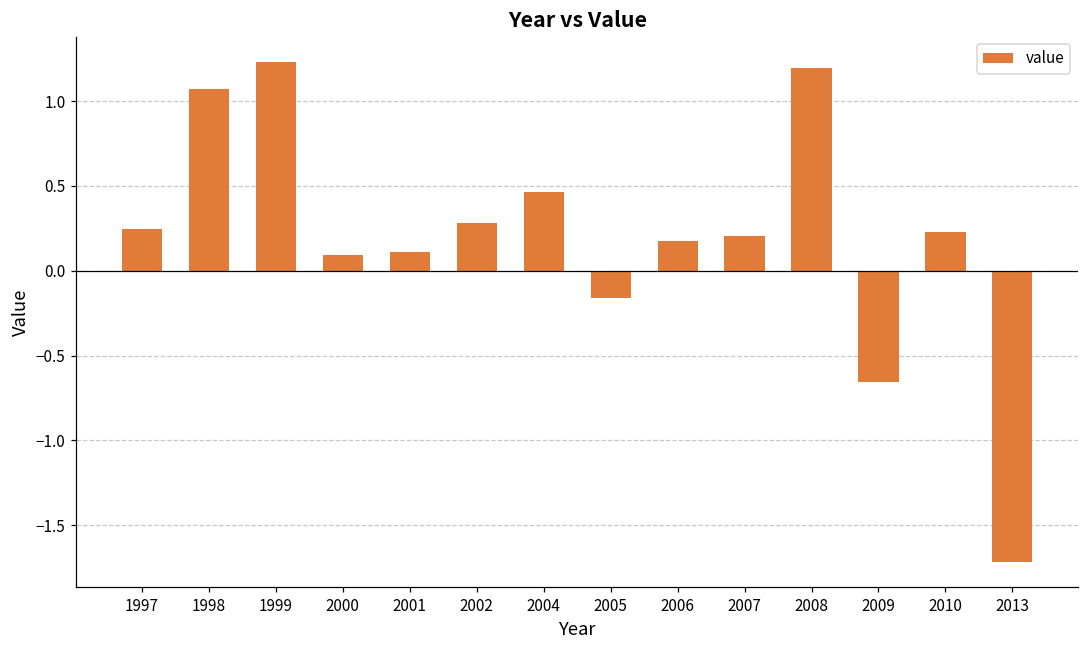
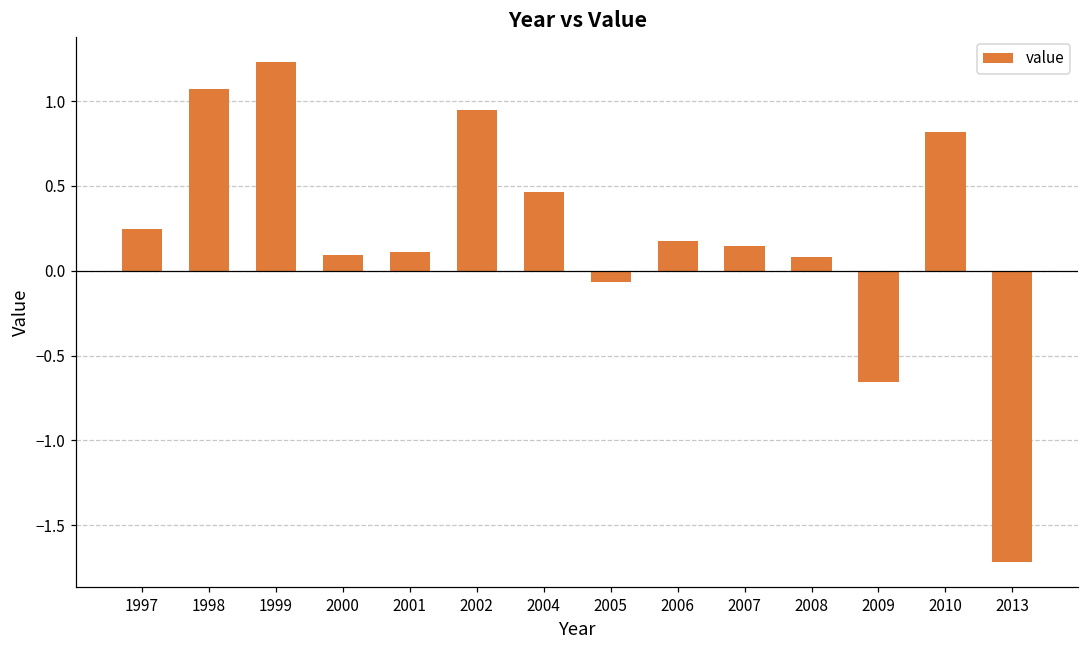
2002: 0.28 -> 0.95
2005: -0.16 -> -0.07
2007: 0.20 -> 0.14
2008: 1.19 -> 0.08
2010: 0.23 -> 0.82
